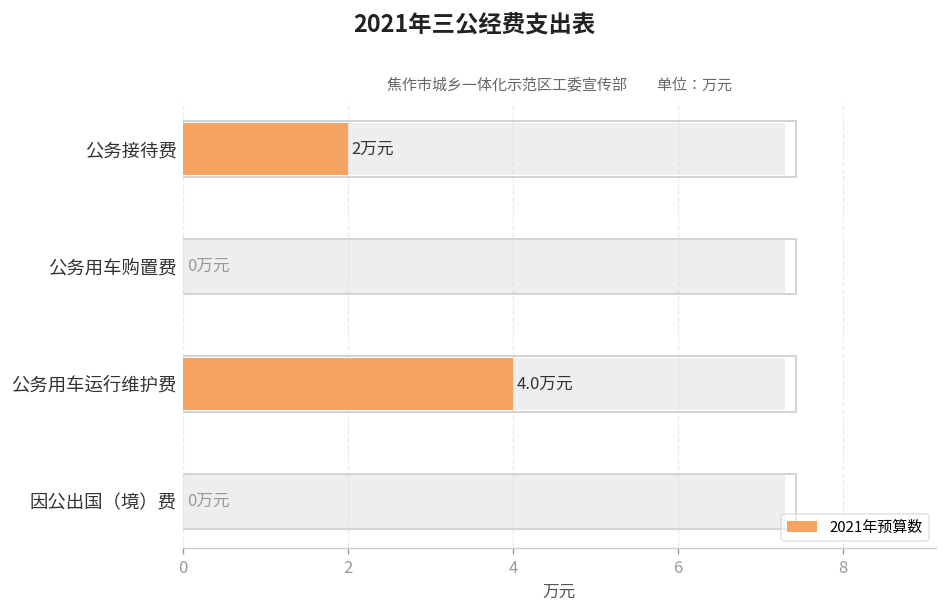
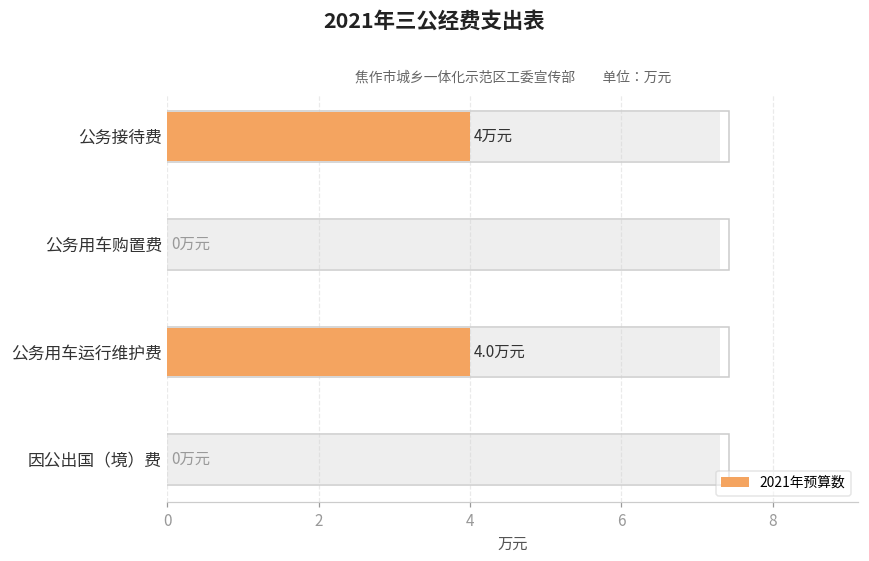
2021年预算数, 公务接待费: 2 -> 4
